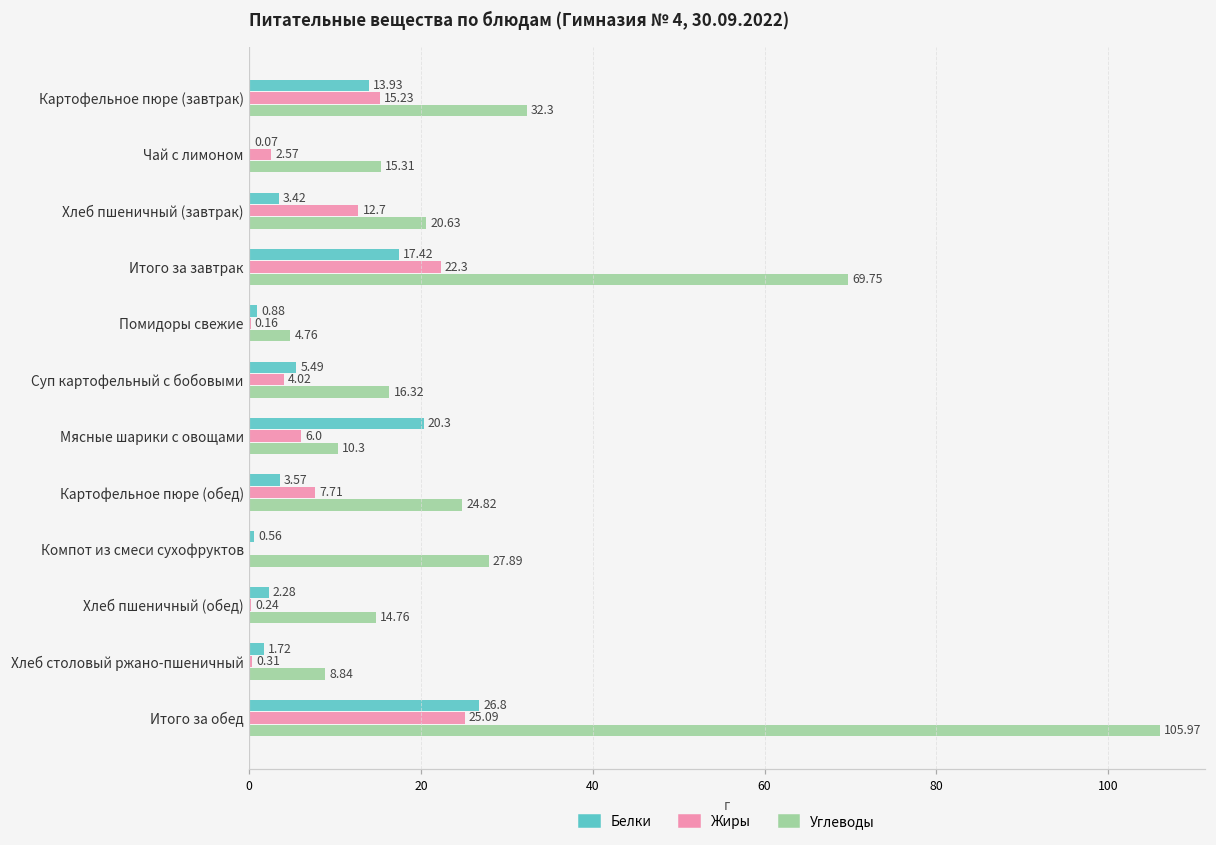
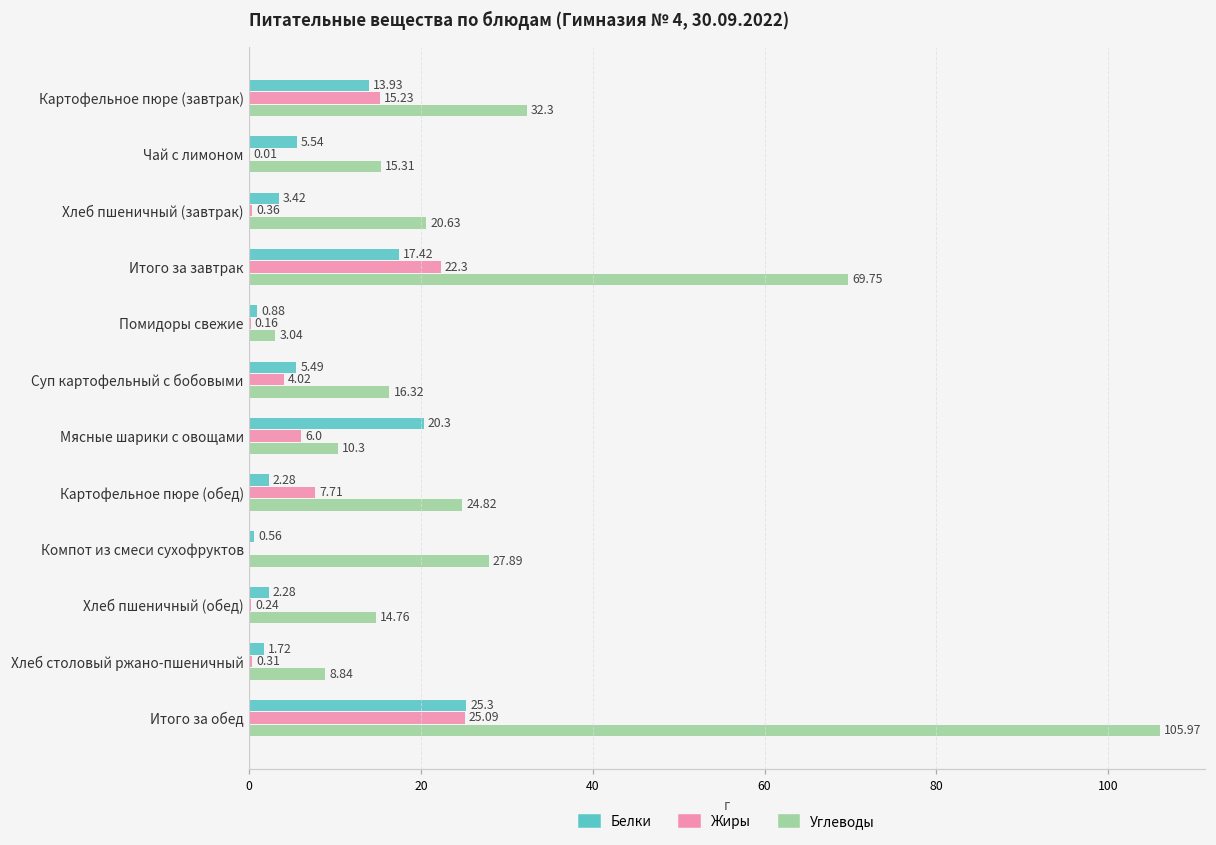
Белки, Чай с лимоном: 0.07 -> 5.54
Жиры, Чай с лимоном: 2.57 -> 0.01
Жиры, Хлеб пшеничный (завтрак): 12.7 -> 0.36
Углеводы, Помидоры свежие: 4.76 -> 3.04
Белки, Картофельное пюре (обед): 3.57 -> 2.28
Белки, Итого за обед: 26.8 -> 25.3
